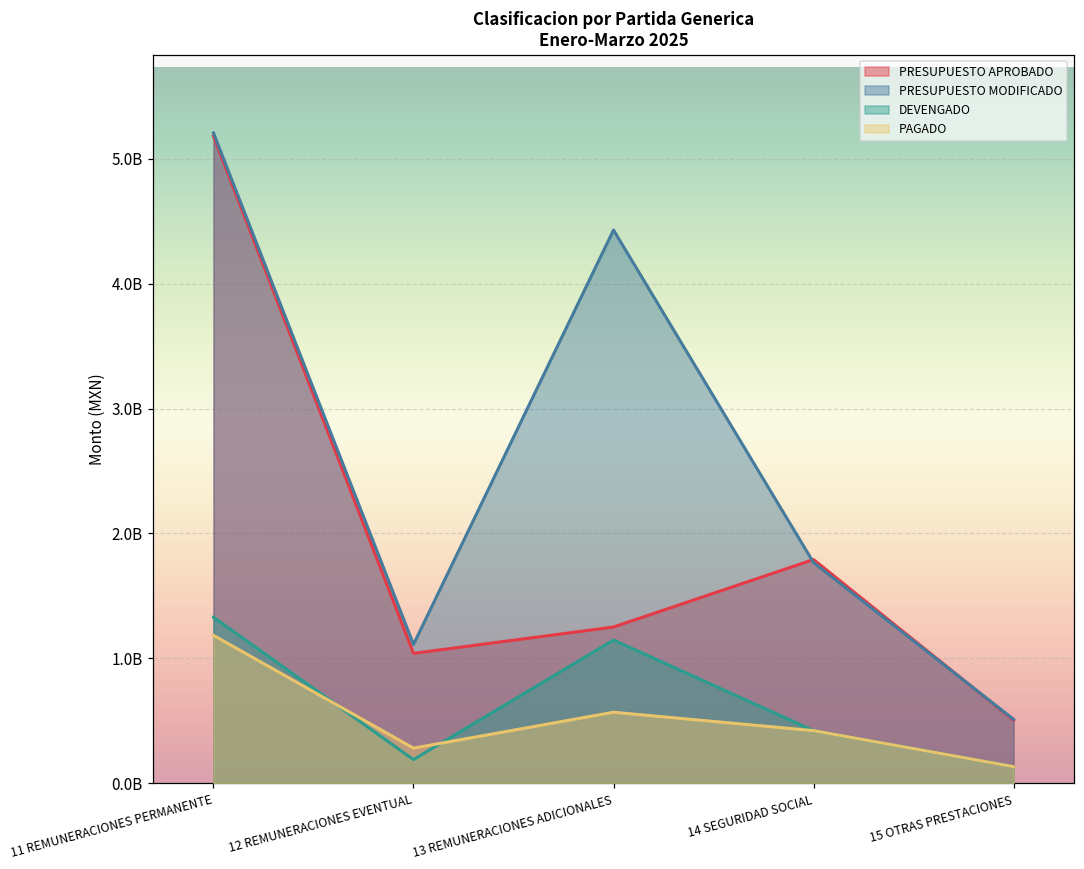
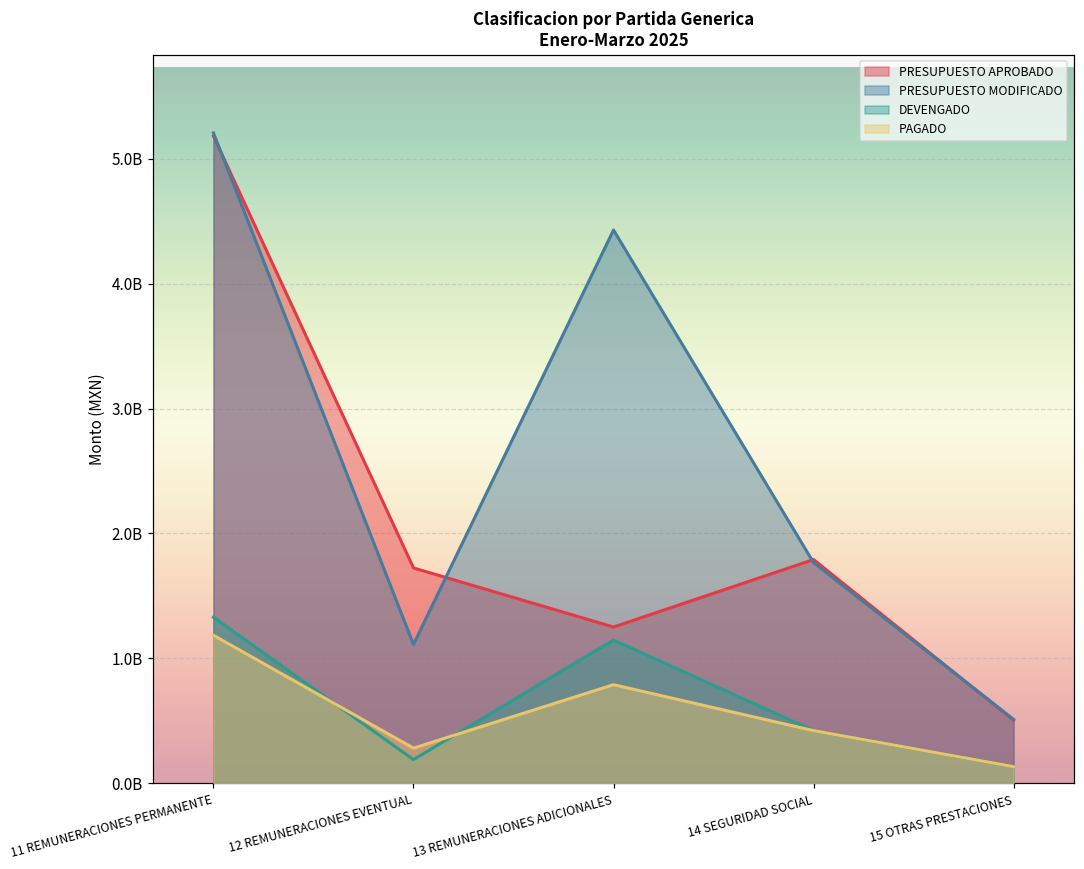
PRESUPUESTO APROBADO, 12 REMUNERACIONES EVENTUAL: 1040000000 -> 1720000000
PAGADO, 13 REMUNERACIONES ADICIONALES: 570000000 -> 790000000
